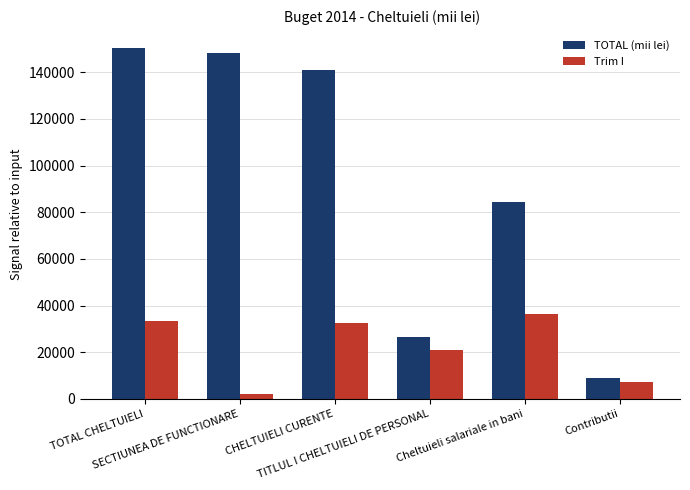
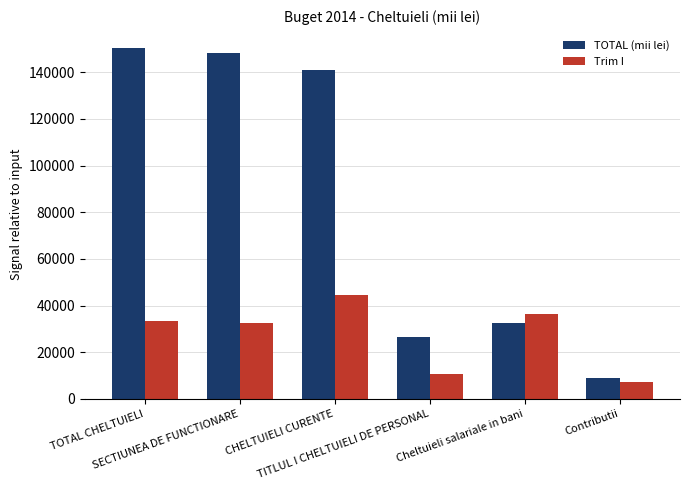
Trim I, SECTIUNEA DE FUNCTIONARE: 2000 -> 32000
Trim I, CHELTUIELI CURENTE: 32000 -> 44000
Trim I, TITLUL I CHELTUIELI DE PERSONAL: 21000 -> 11000
TOTAL (mii lei), Cheltuieli salariale in bani: 84000 -> 33000
